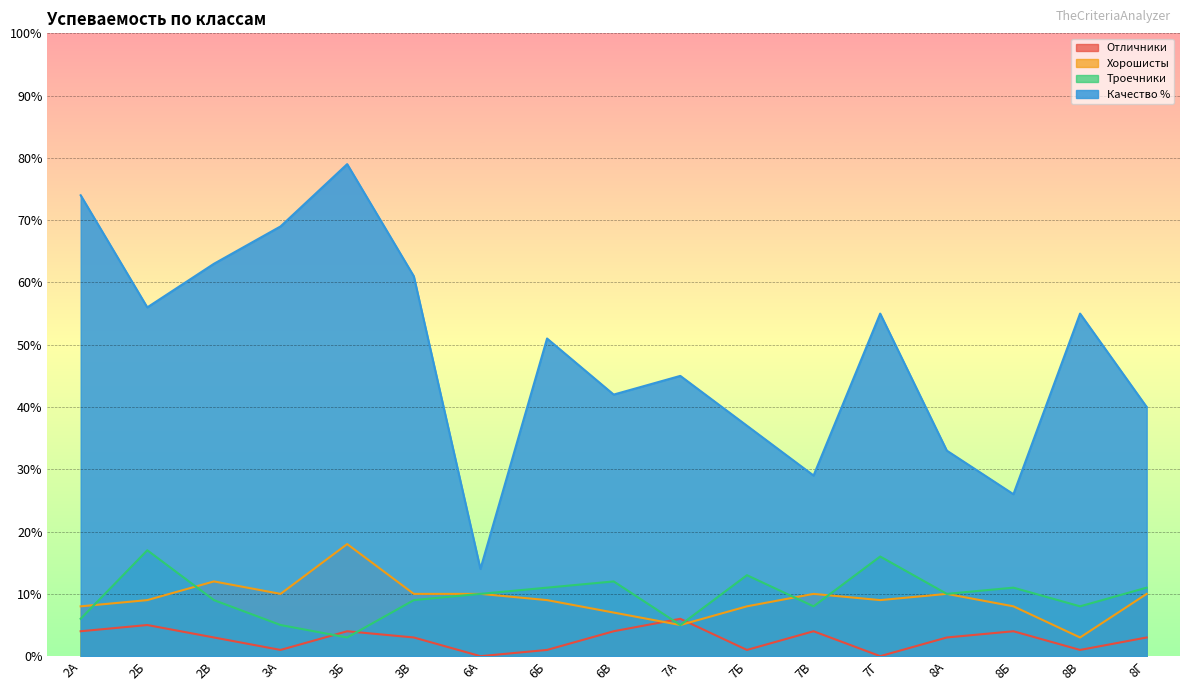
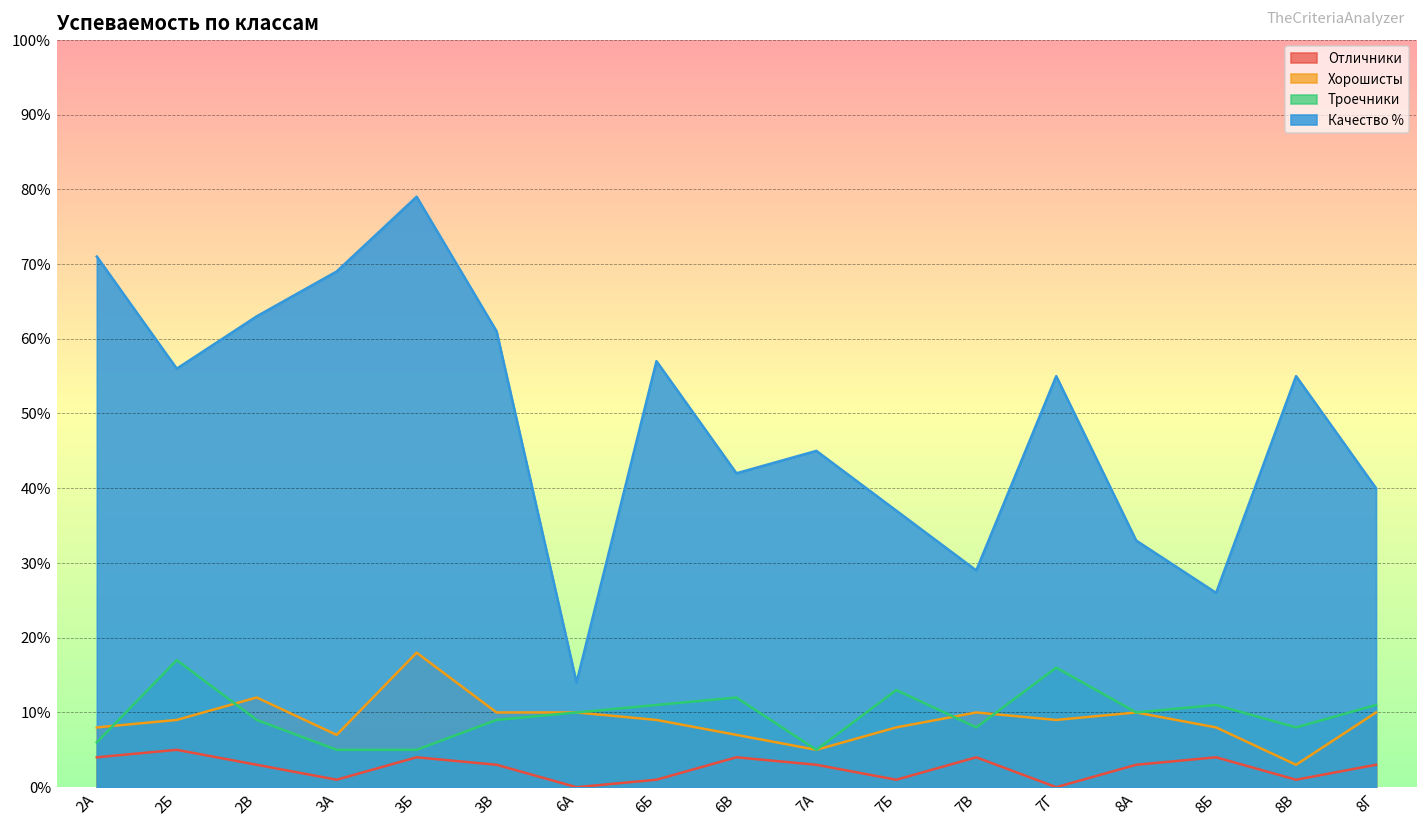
Качество %, 2А: 74% -> 71%
Хорошисты, 3А: 10% -> 7%
Троечники, 3Б: 3% -> 5%
Качество %, 6Б: 51% -> 57%
Отличники, 7А: 6% -> 3%
